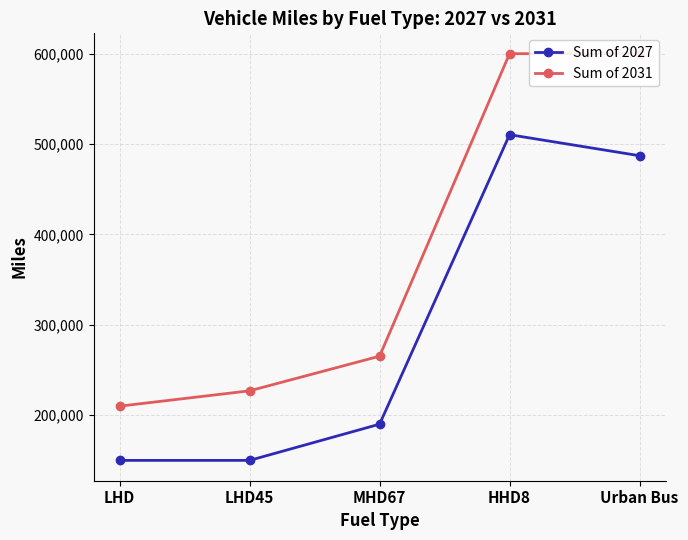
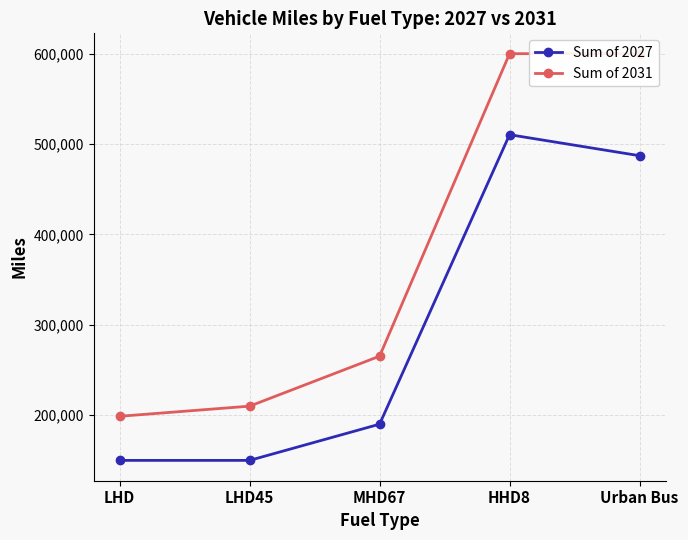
Sum of 2031, LHD: 210,000 -> 200,000
Sum of 2031, LHD45: 230,000 -> 210,000
